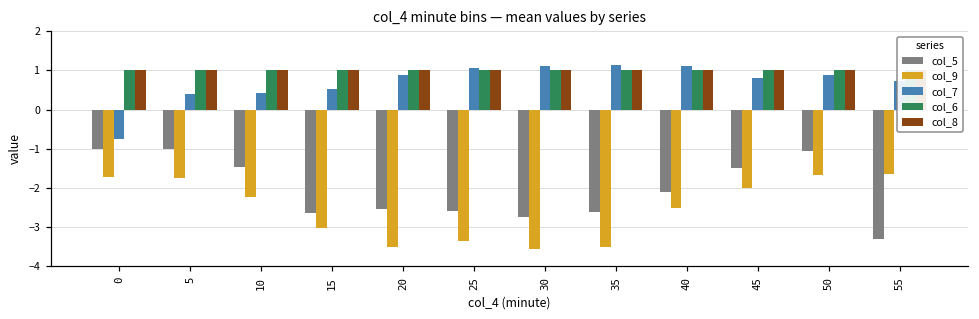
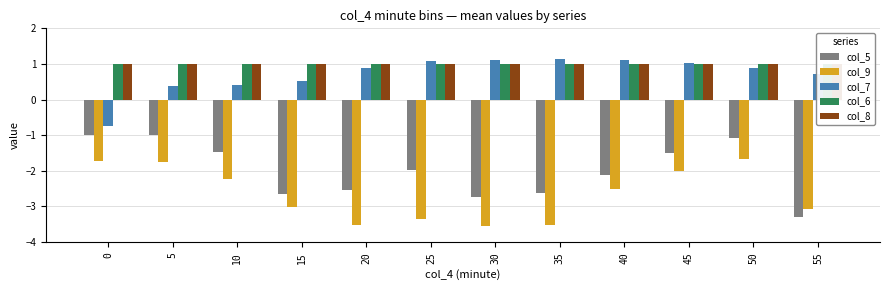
col_5, 25: -2.6 -> -2.0
col_7, 45: 0.8 -> 1.0
col_9, 55: -1.7 -> -3.1
